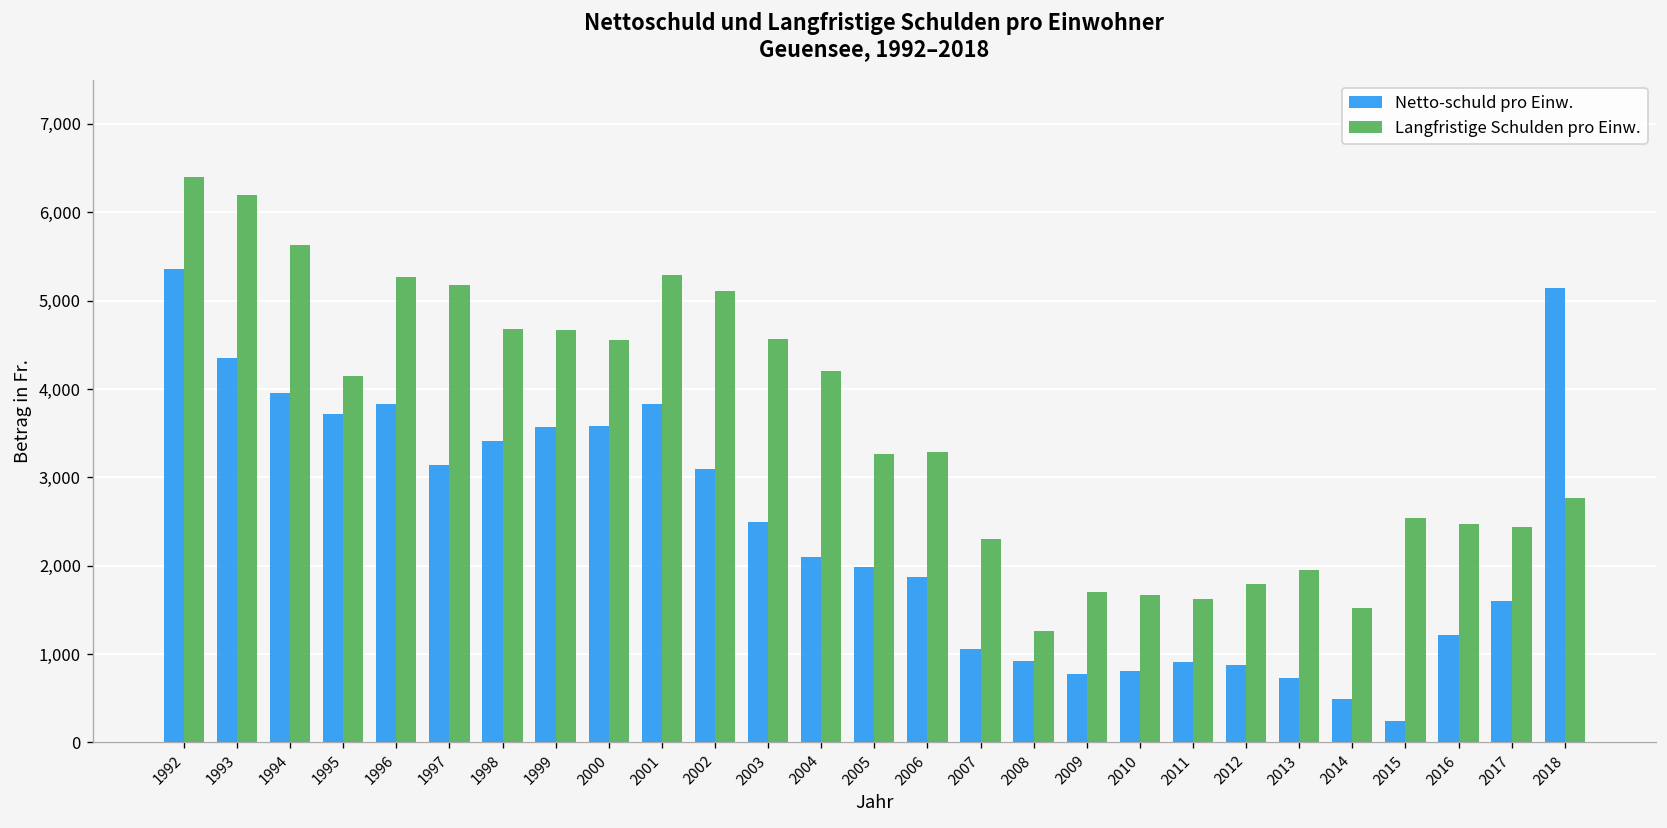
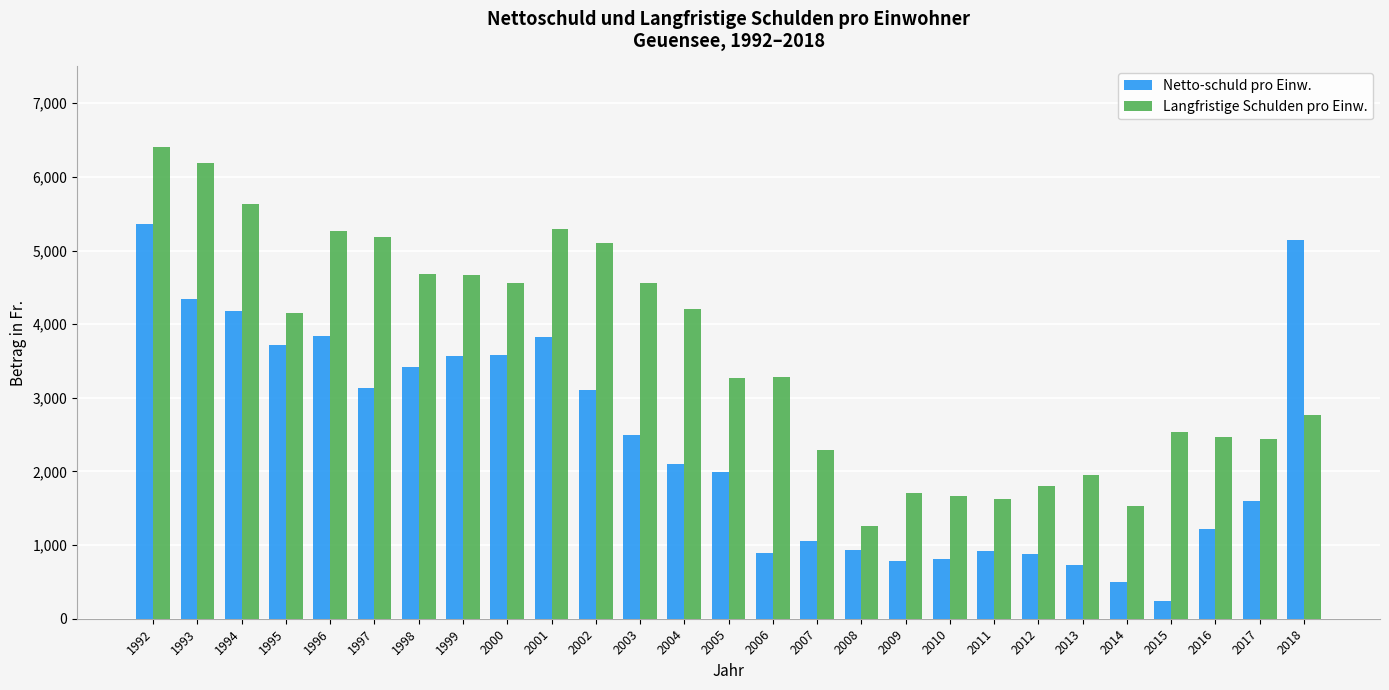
Netto-schuld pro Einw., 1994: 4,000 -> 4,200
Netto-schuld pro Einw., 2006: 1,900 -> 900
